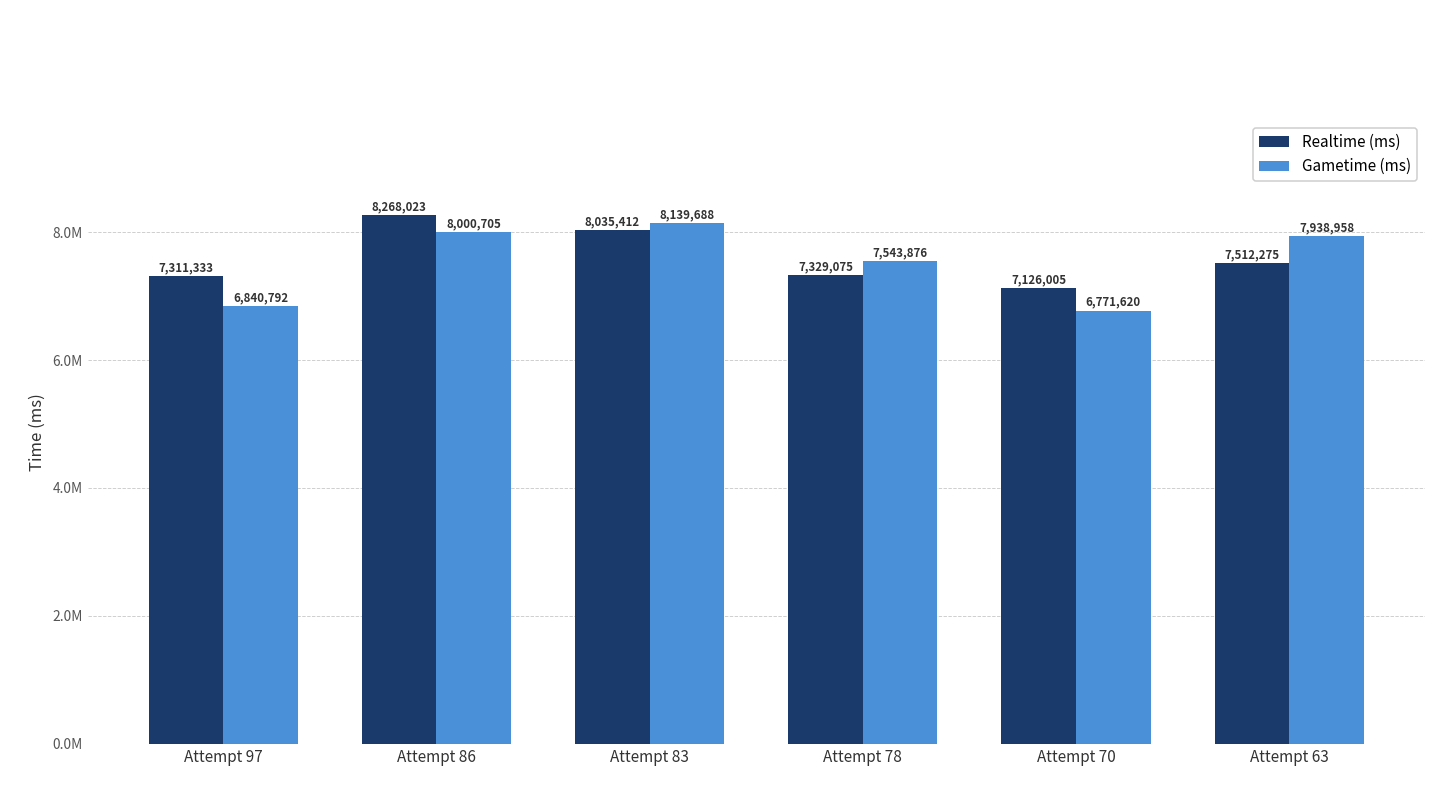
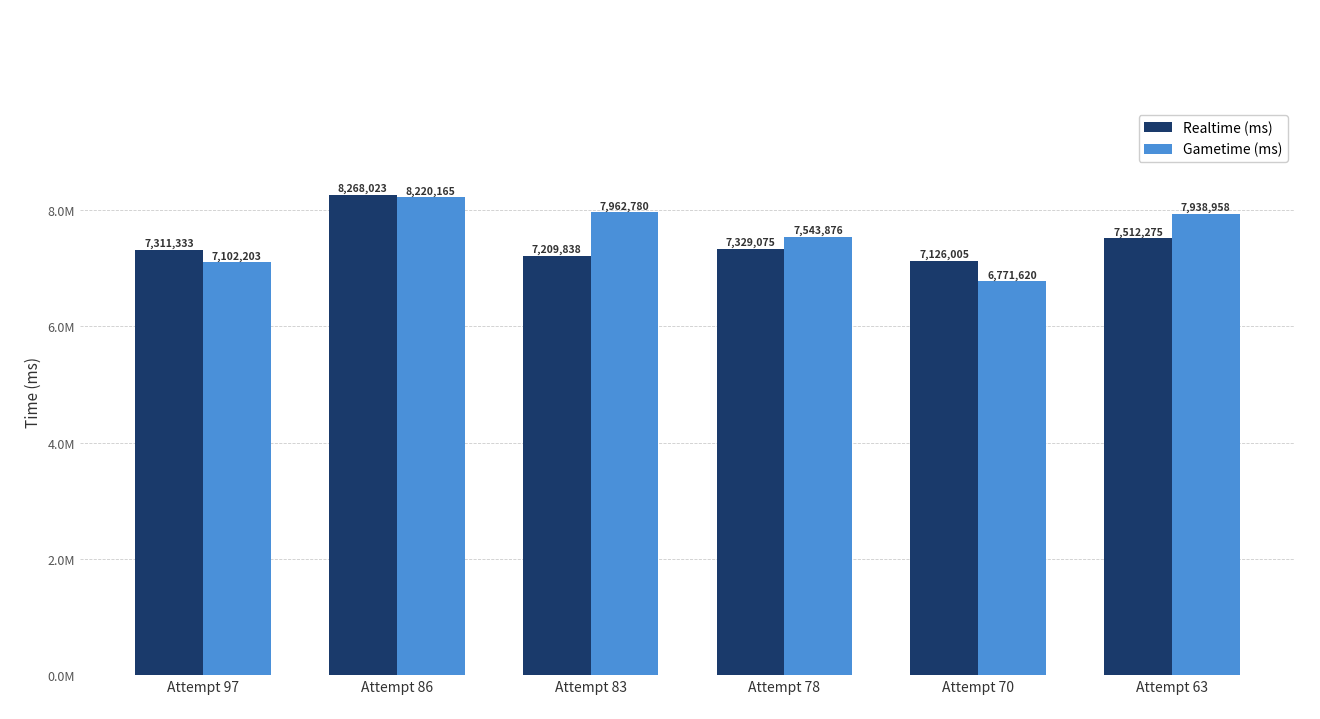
Gametime (ms), Attempt 97: 6,840,792 -> 7,102,203
Gametime (ms), Attempt 86: 8,000,705 -> 8,220,165
Realtime (ms), Attempt 83: 8,035,412 -> 7,209,838
Gametime (ms), Attempt 83: 8,139,688 -> 7,962,780
